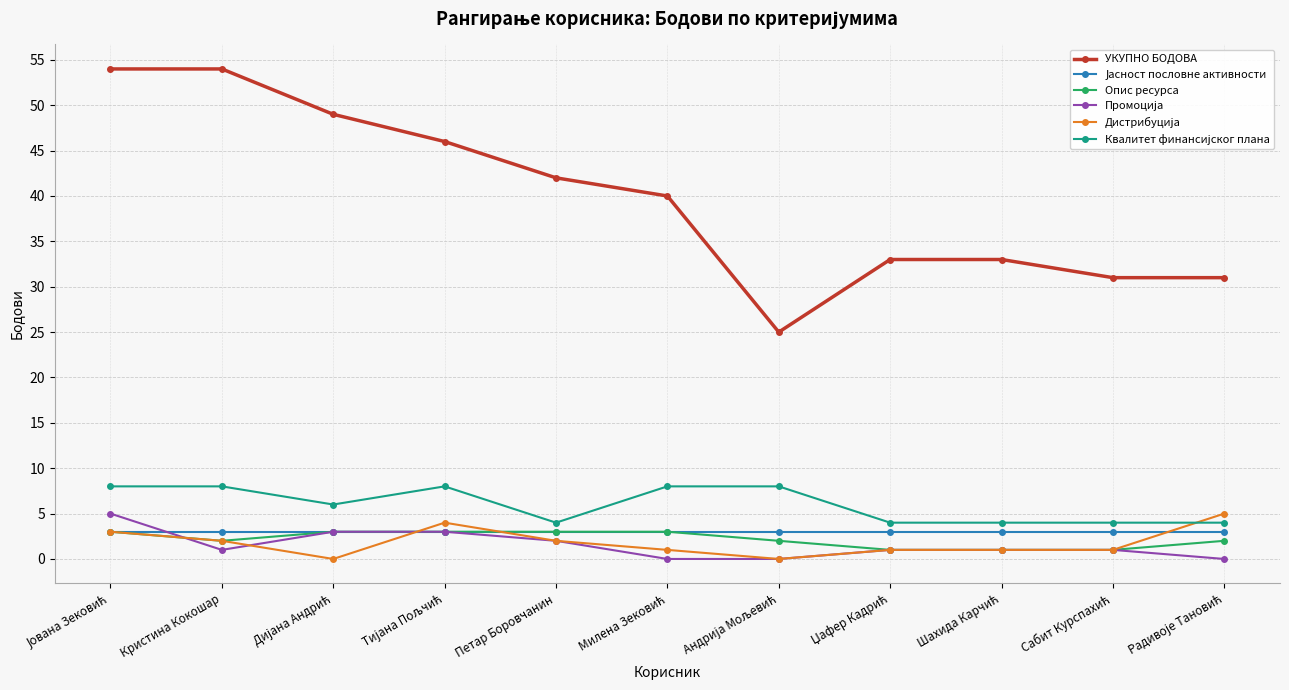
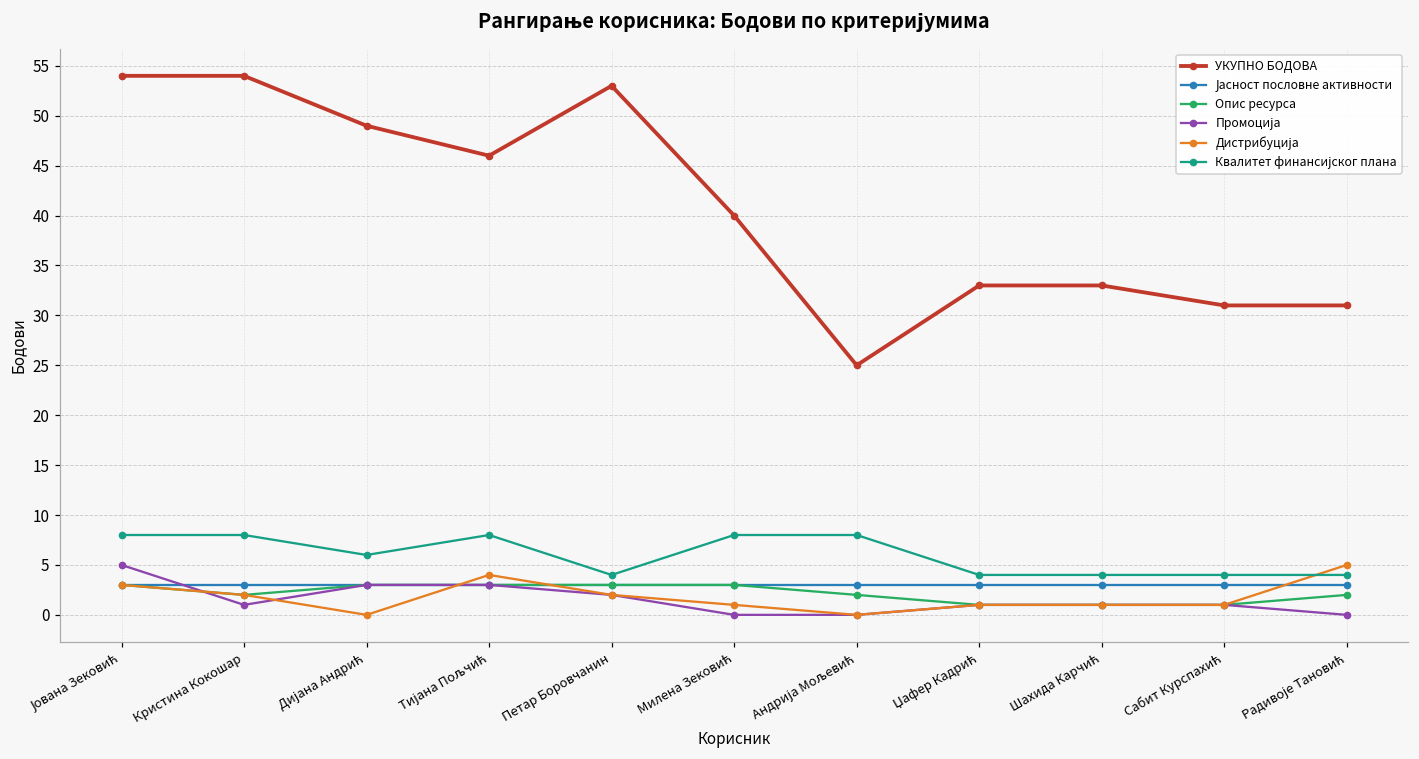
УКУПНО БОДОВА, Петар Боровчанин: 42 -> 53
